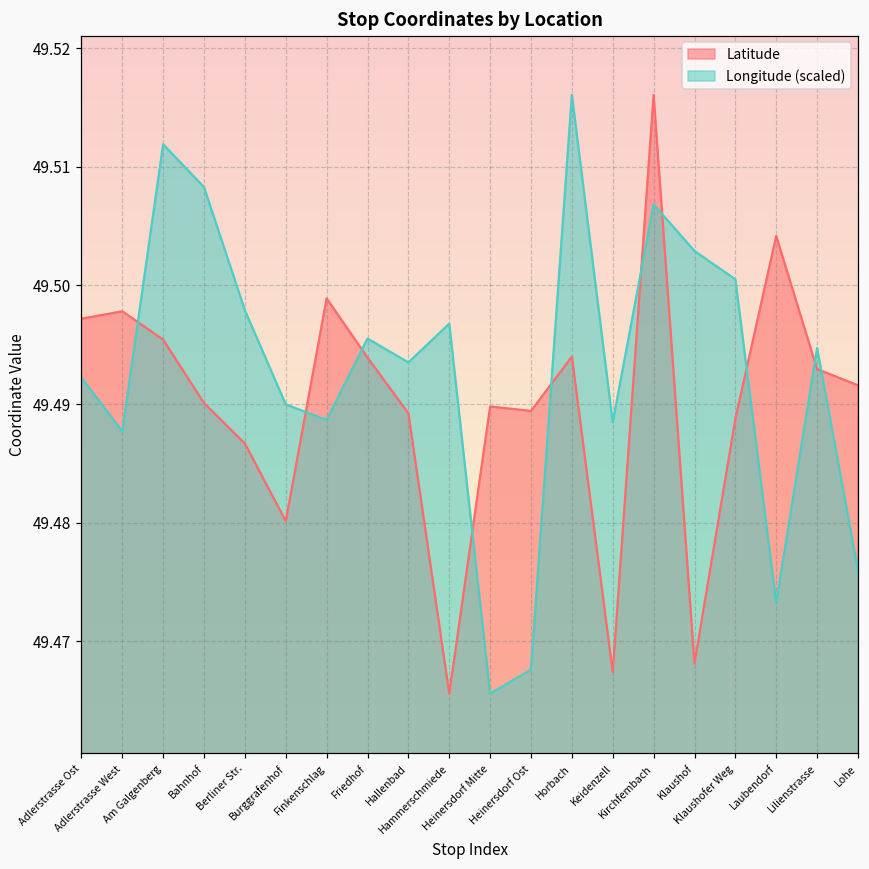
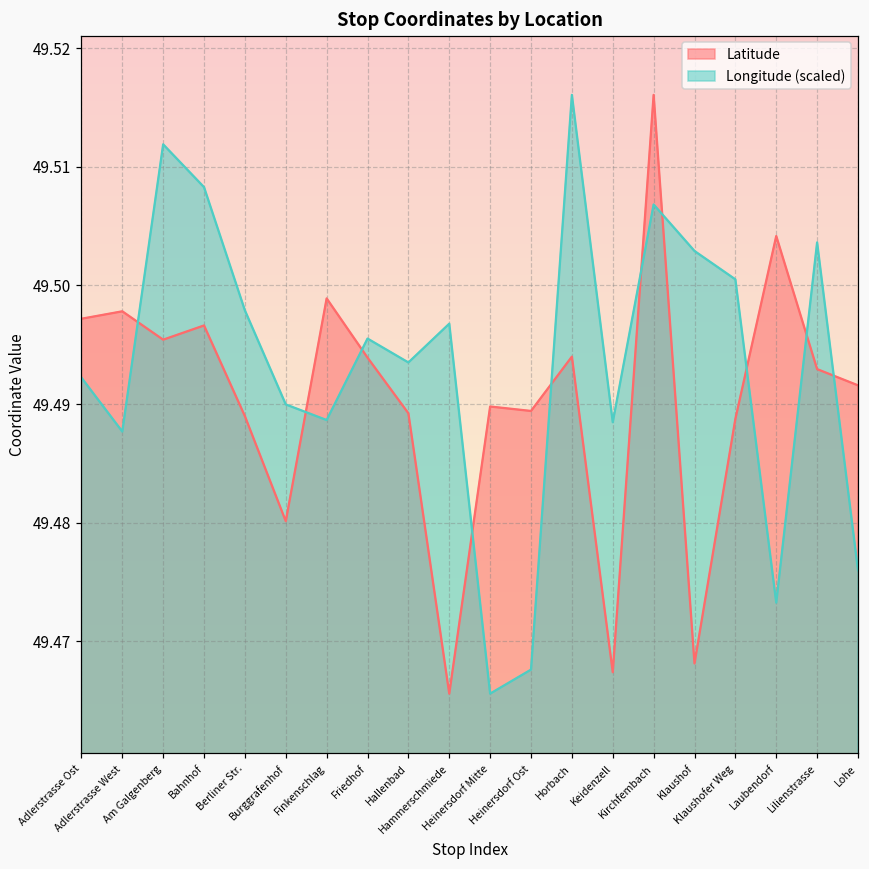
Latitude, Bahnhof: 49.4901 -> 49.4966
Latitude, Berliner Str.: 49.4867 -> 49.4890
Longitude (scaled), Lilienstrasse: 49.4947 -> 49.5036
